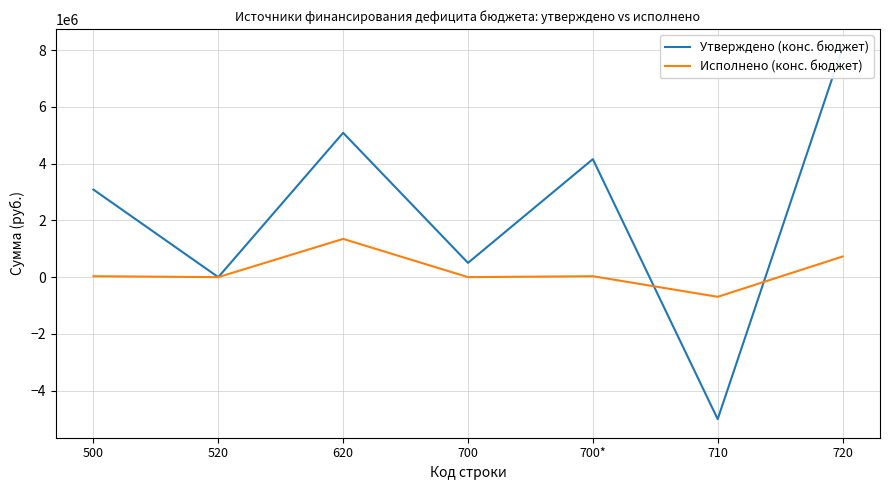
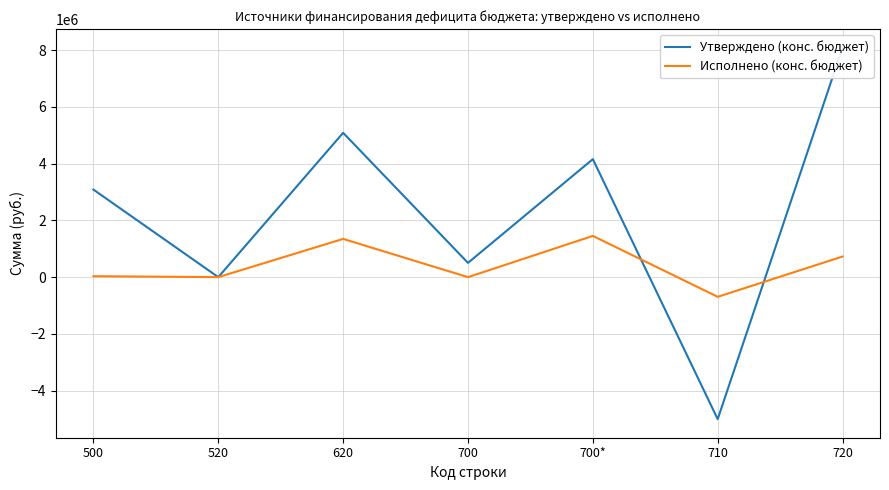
Исполнено (конс. бюджет), 700*: 0 -> 1500000
